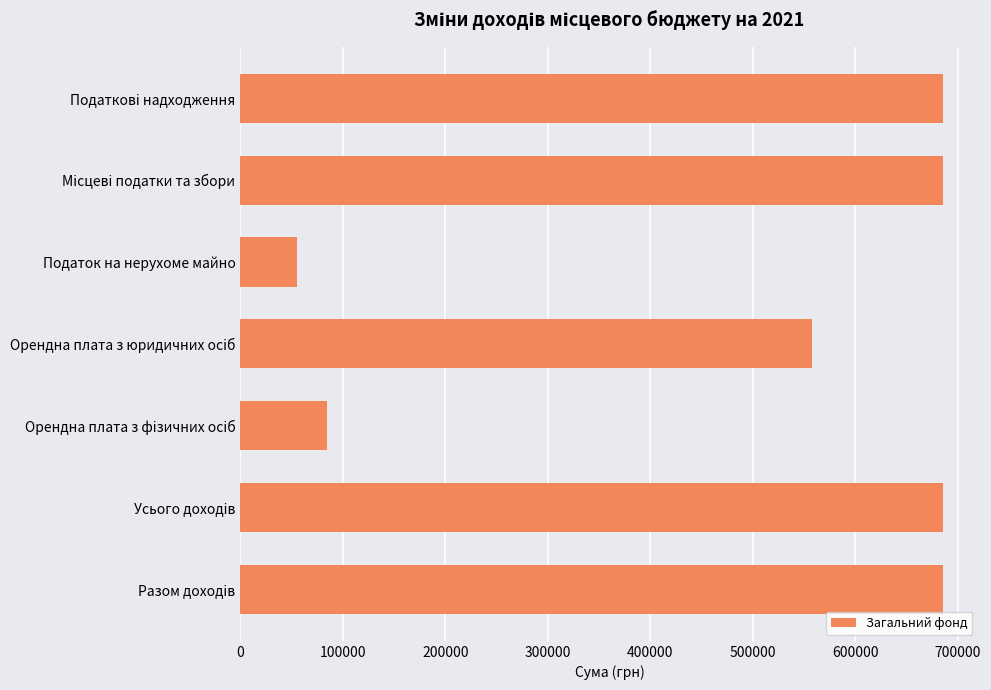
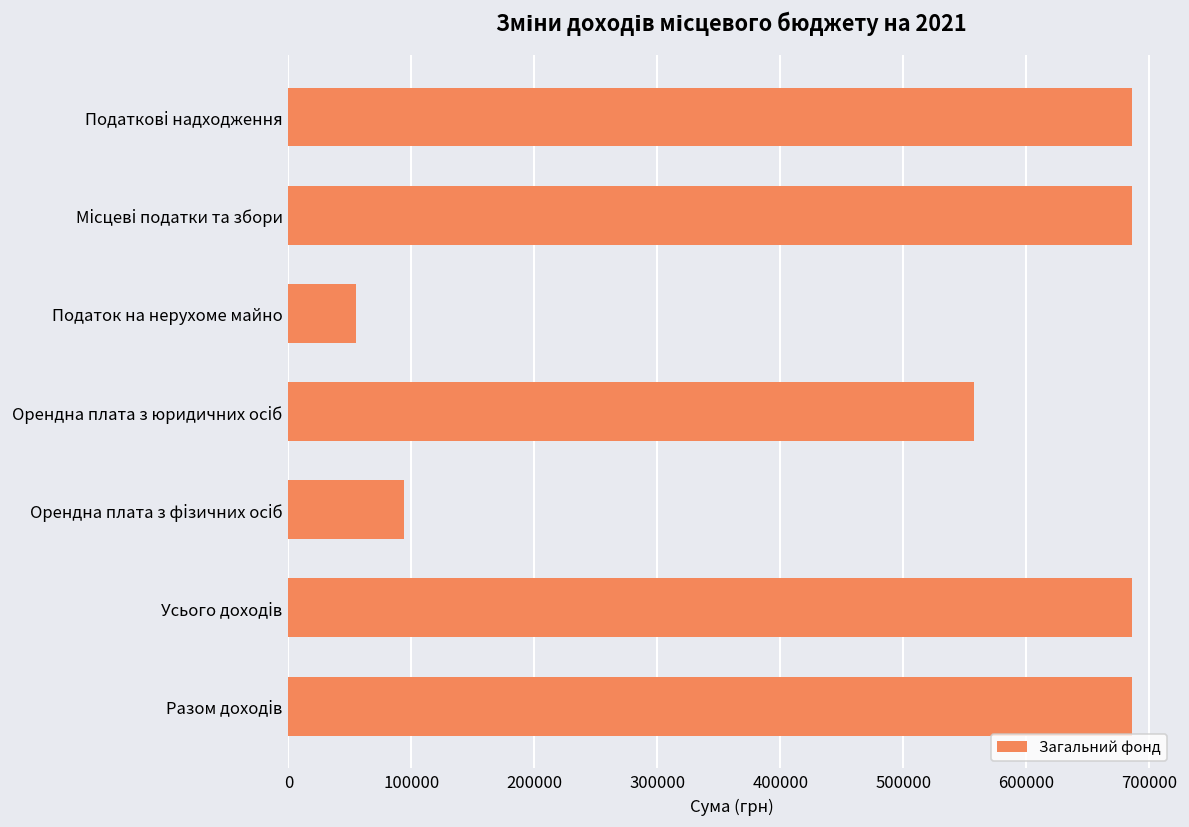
Орендна плата з фізичних осіб: 85000 -> 94000
